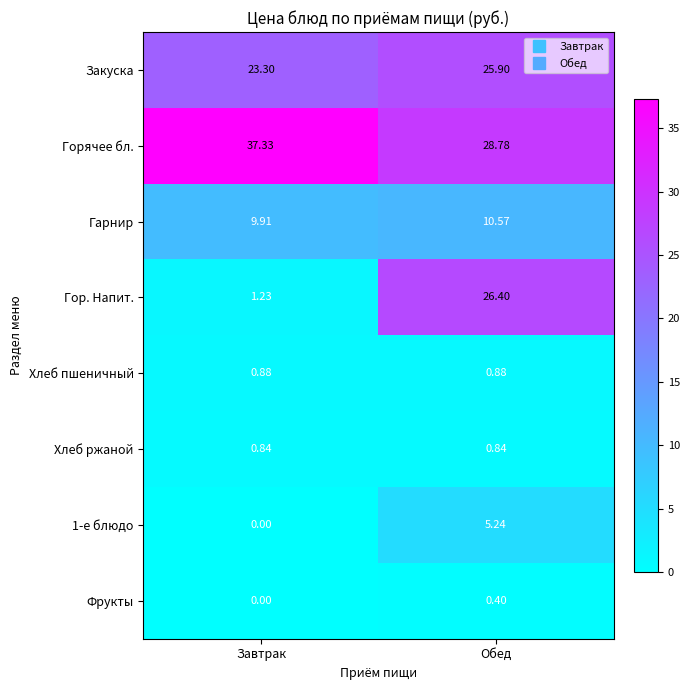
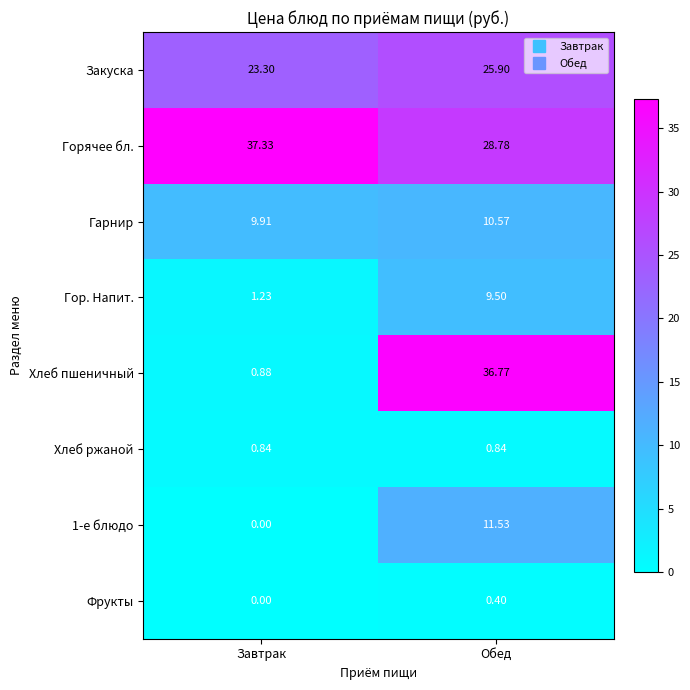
Гор. Напит., Обед: 26.40 -> 9.50
Хлеб пшеничный, Обед: 0.88 -> 36.77
1-е блюдо, Обед: 5.24 -> 11.53
